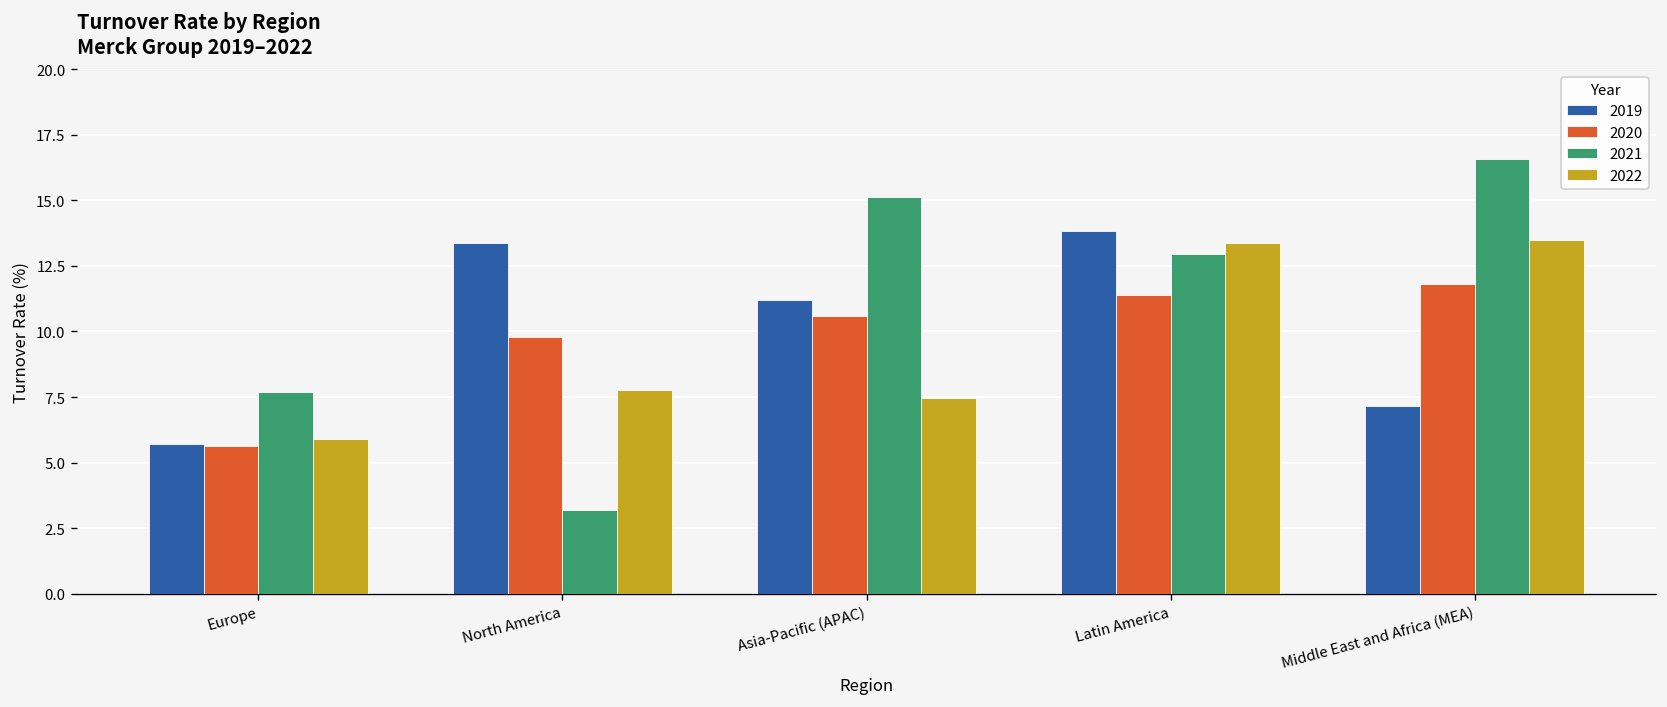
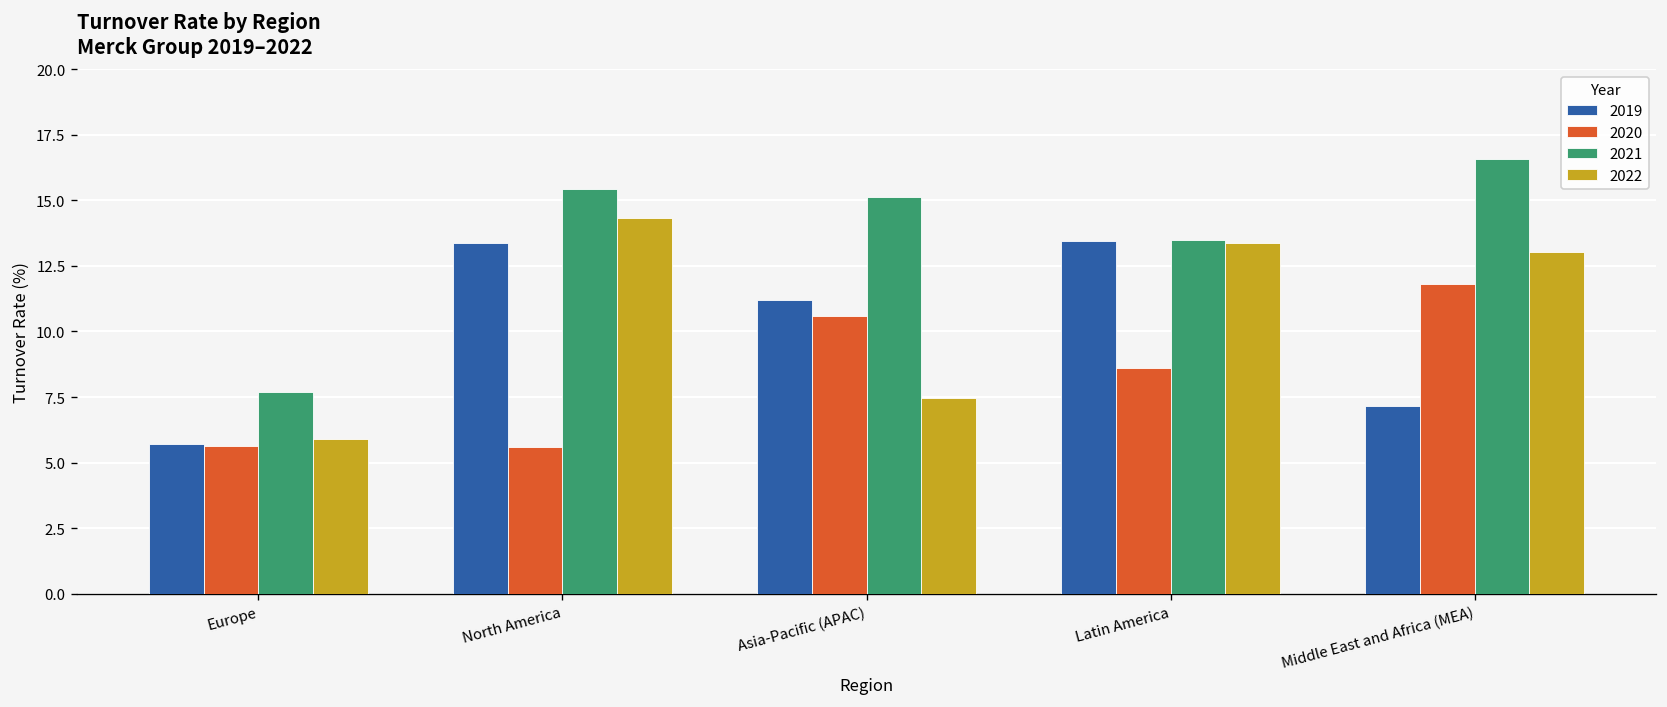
2020, North America: 9.8 -> 5.6
2021, North America: 3.2 -> 15.4
2022, North America: 7.8 -> 14.3
2019, Latin America: 13.9 -> 13.5
2020, Latin America: 11.4 -> 8.6
2021, Latin America: 13.0 -> 13.5
2022, Middle East and Africa (MEA): 13.5 -> 13.0
